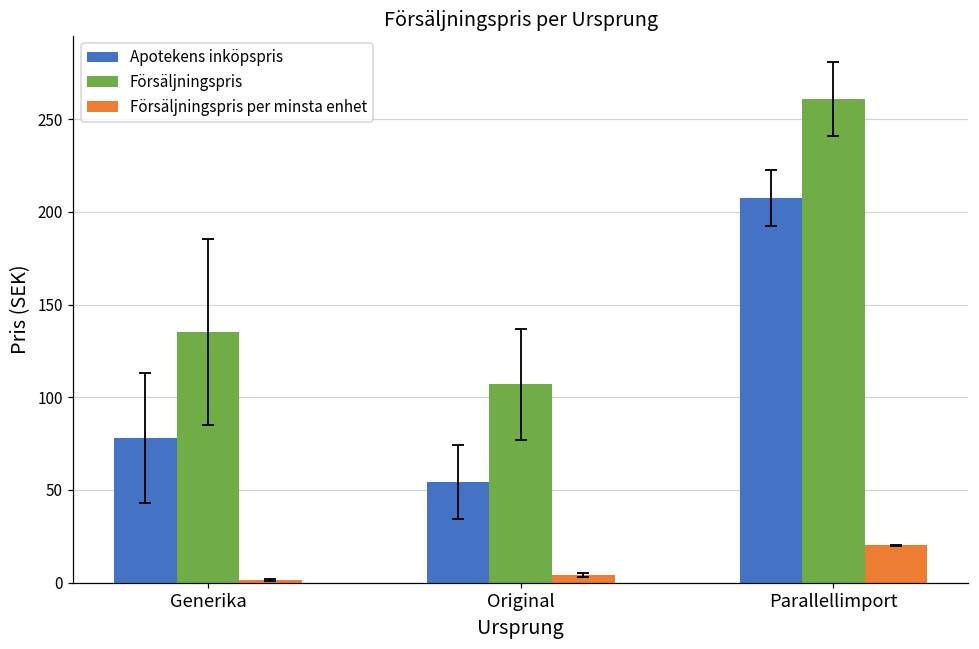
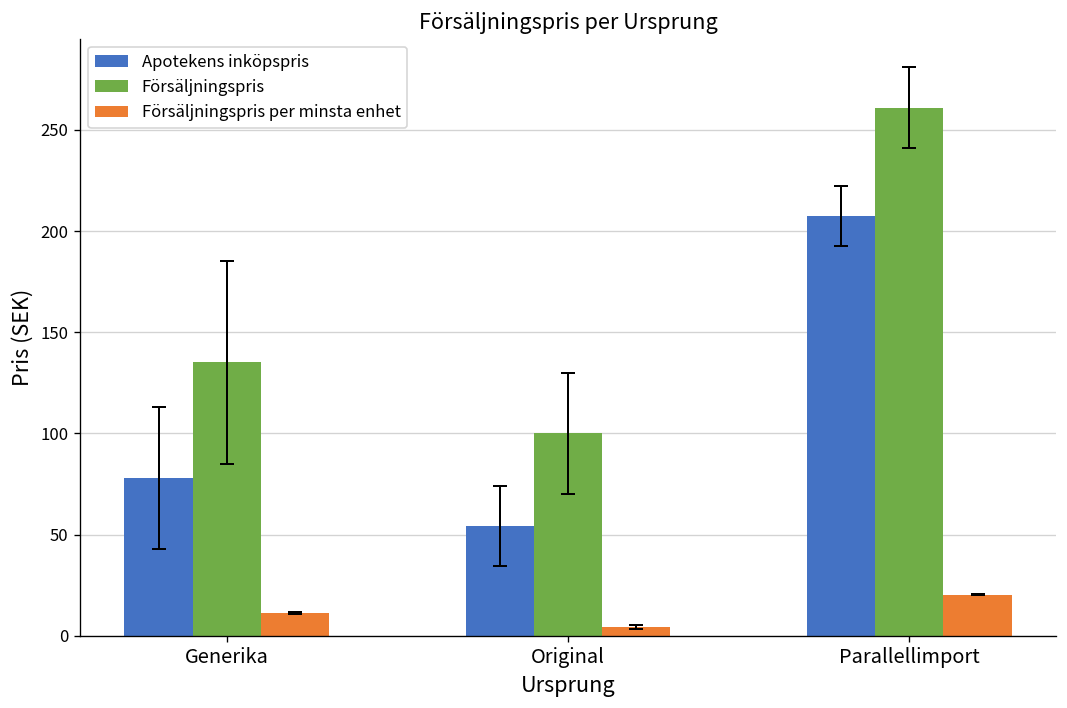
Försäljningspris per minsta enhet, Generika: 1 -> 11
Försäljningspris, Original: 107 -> 100
